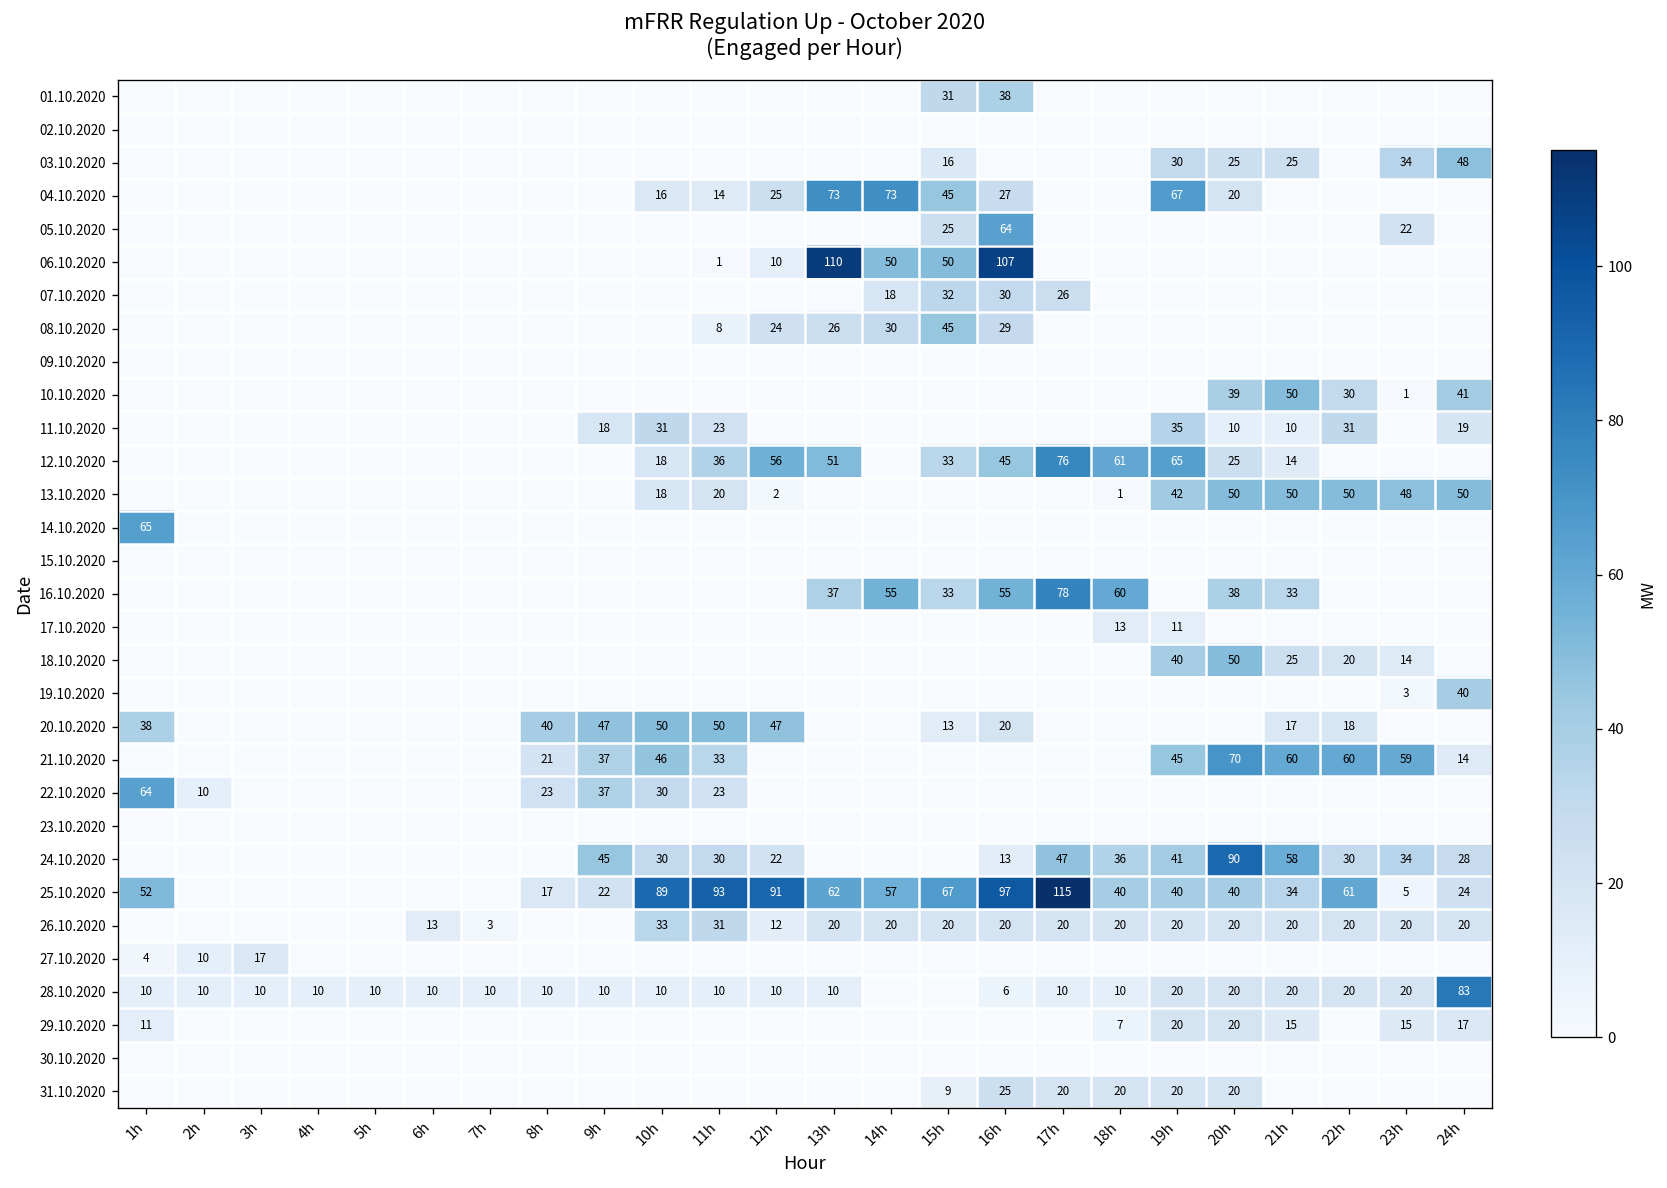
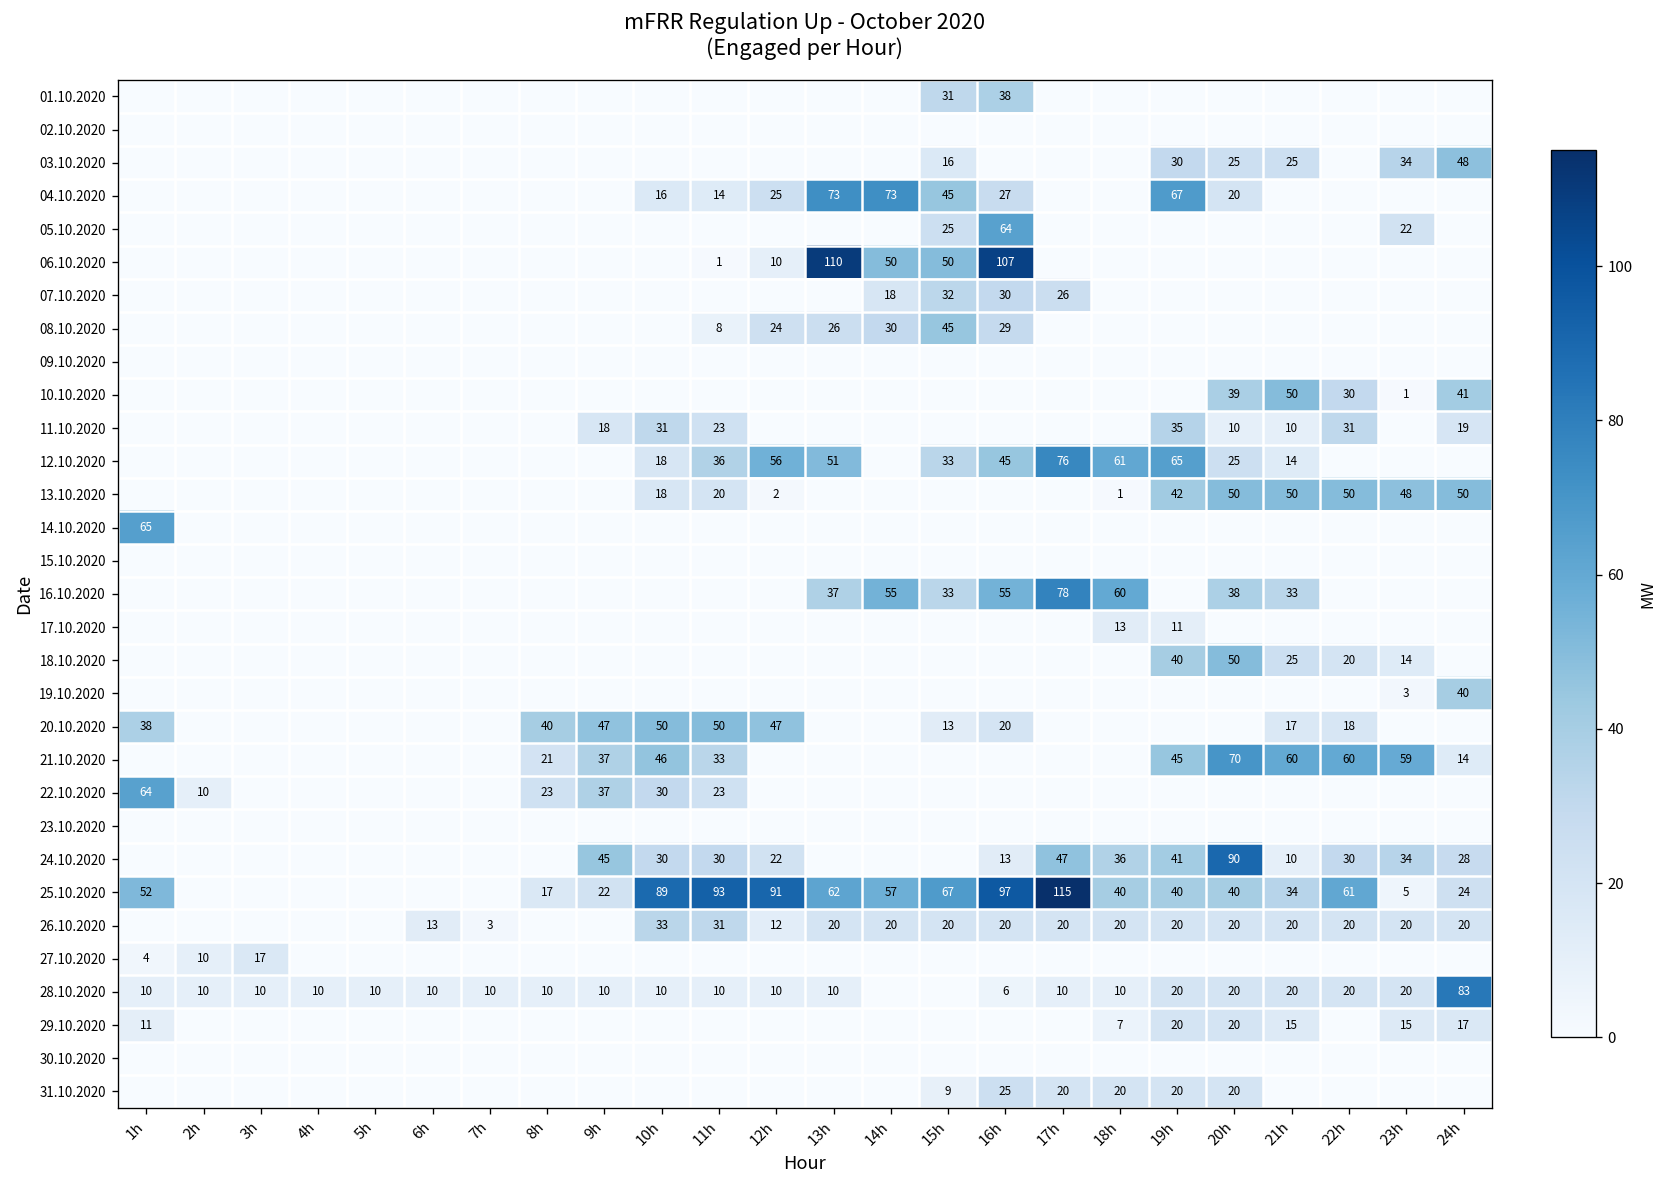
24.10.2020, 21h: 58 -> 10
